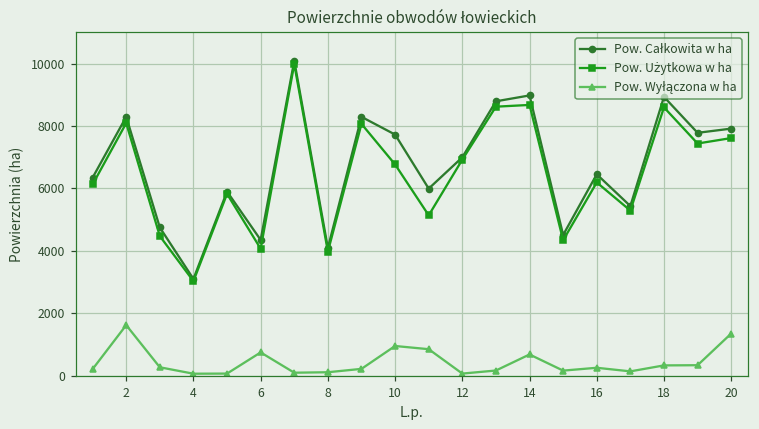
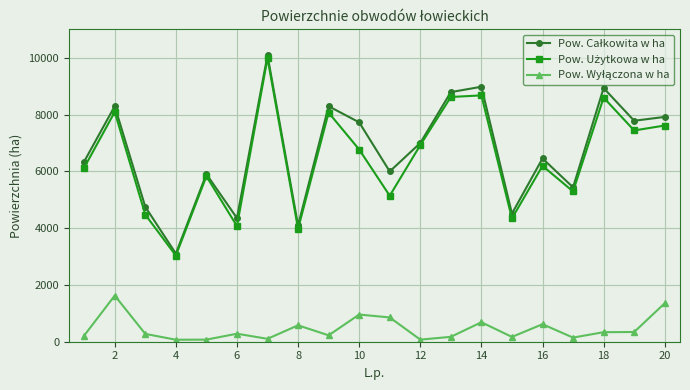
Pow. Wyłączona w ha, 6: 800 -> 300
Pow. Wyłączona w ha, 8: 100 -> 600
Pow. Wyłączona w ha, 16: 300 -> 600
